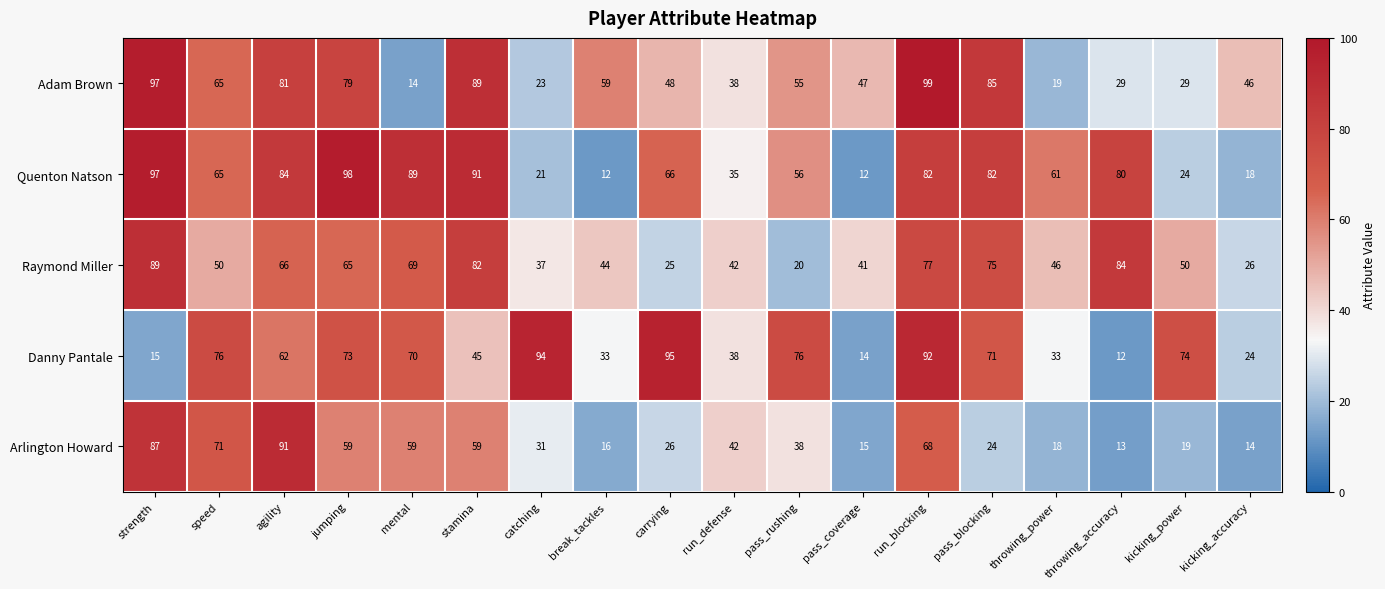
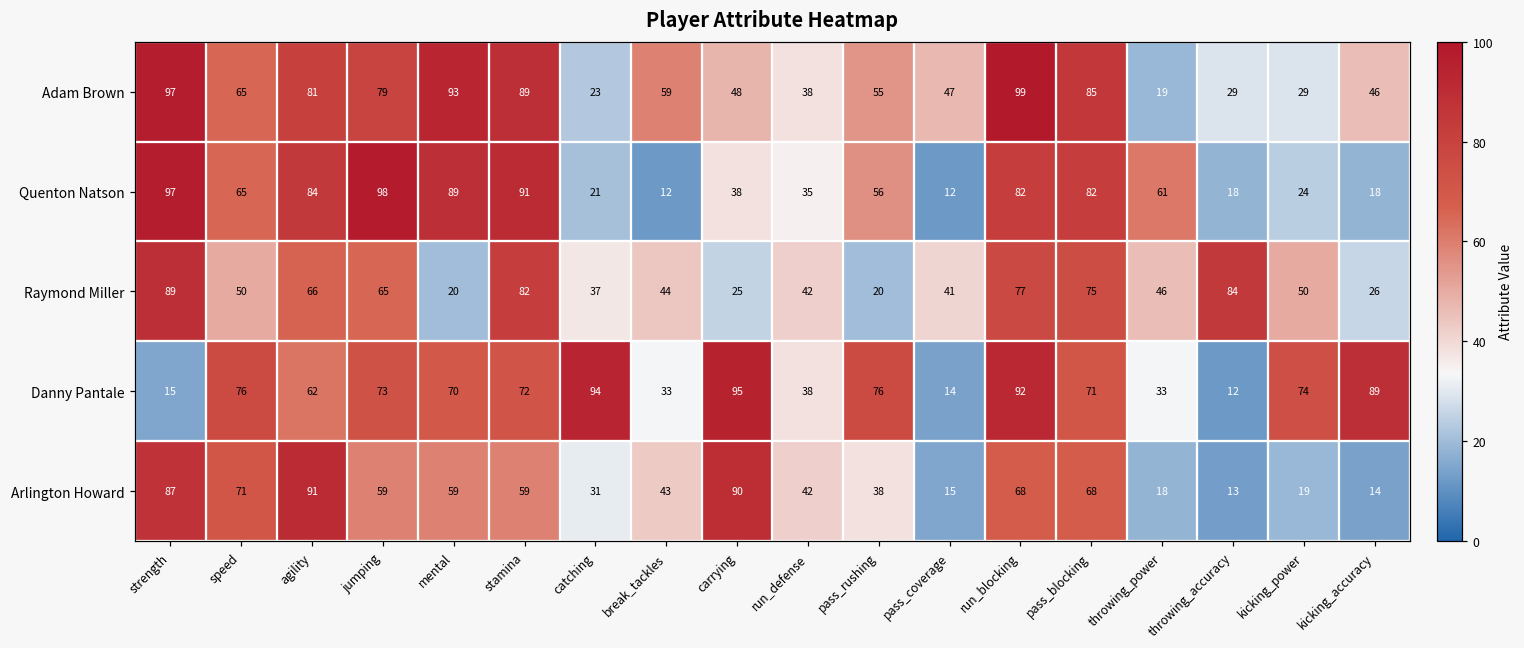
Adam Brown, mental: 14 -> 93
Quenton Natson, carrying: 66 -> 38
Quenton Natson, throwing_accuracy: 80 -> 18
Raymond Miller, mental: 69 -> 20
Danny Pantale, stamina: 45 -> 72
Danny Pantale, kicking_accuracy: 24 -> 89
Arlington Howard, break_tackles: 16 -> 43
Arlington Howard, carrying: 26 -> 90
Arlington Howard, pass_blocking: 24 -> 68
